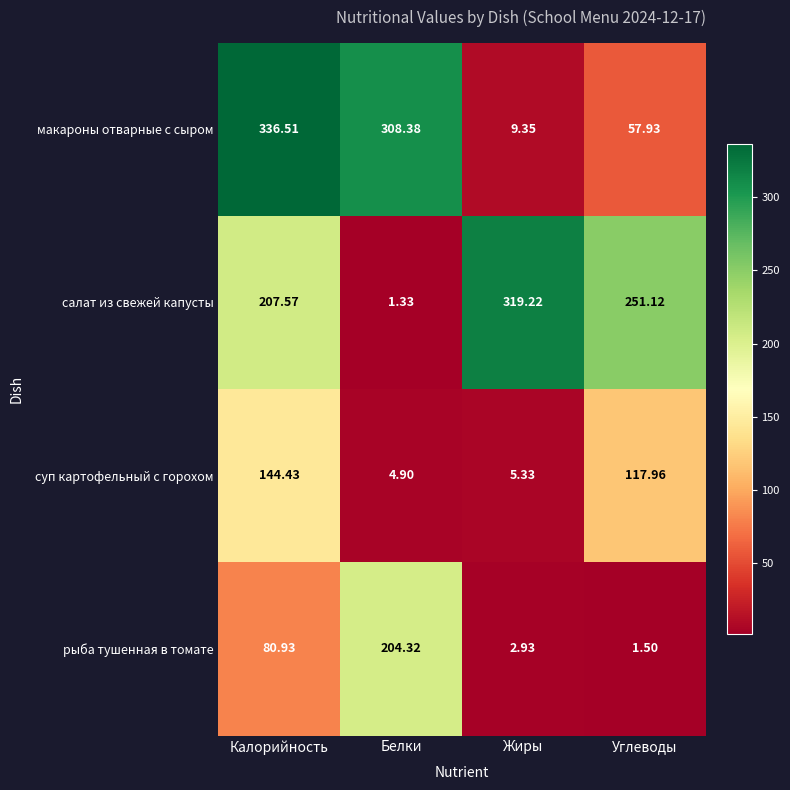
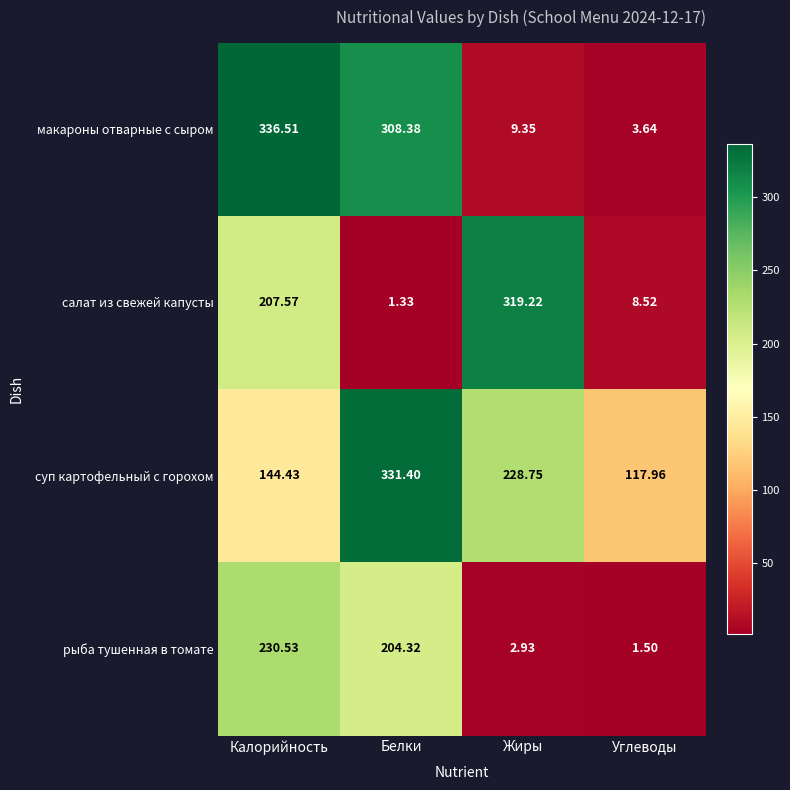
макароны отварные с сыром, Углеводы: 57.93 -> 3.64
салат из свежей капусты, Углеводы: 251.12 -> 8.52
суп картофельный с горохом, Белки: 4.90 -> 331.40
суп картофельный с горохом, Жиры: 5.33 -> 228.75
рыба тушенная в томате, Калорийность: 80.93 -> 230.53
